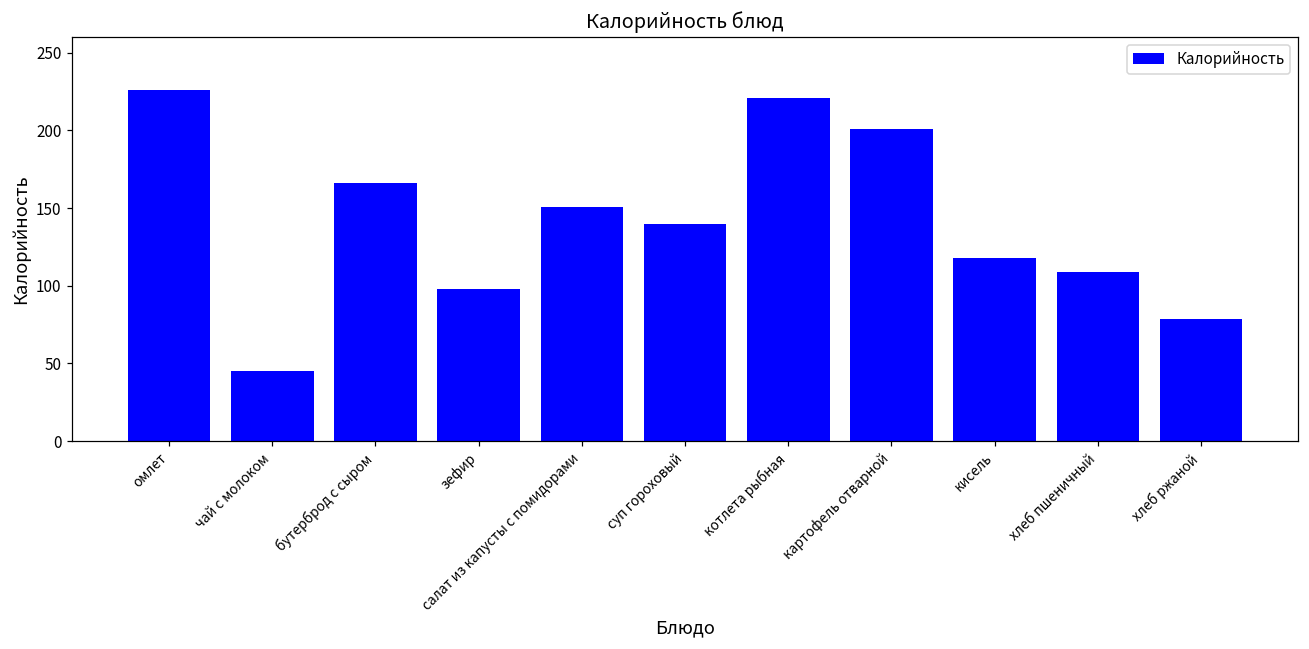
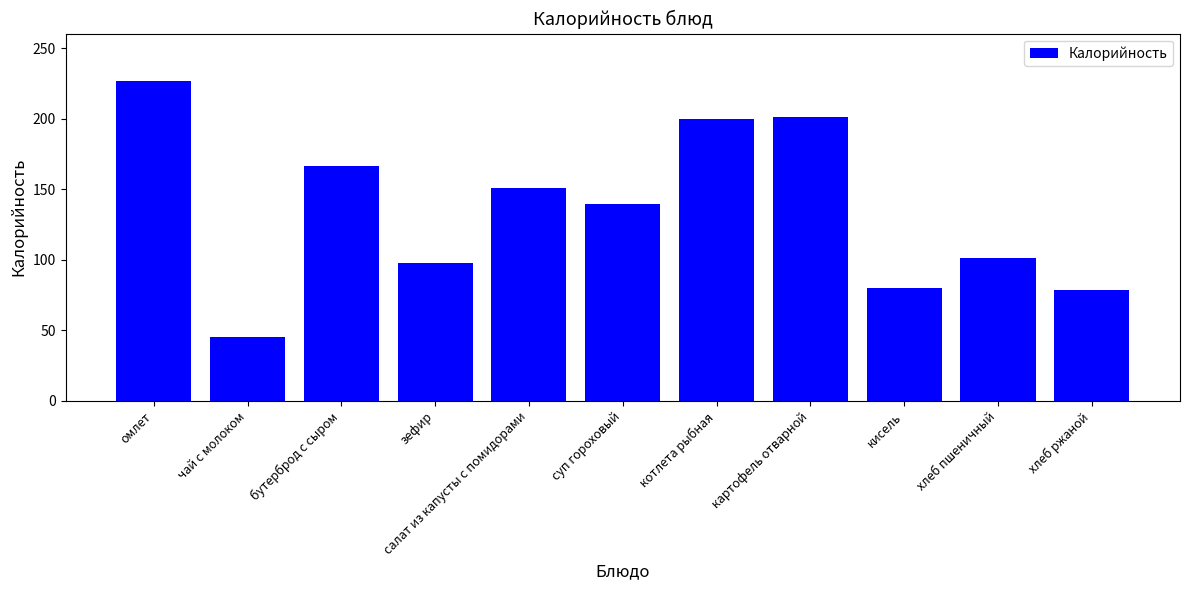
котлета рыбная: 221 -> 200
кисель: 118 -> 80
хлеб пшеничный: 109 -> 101
